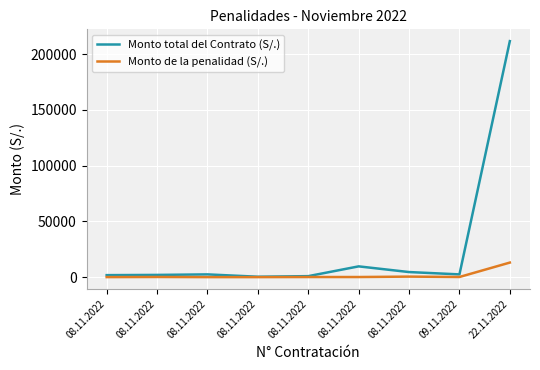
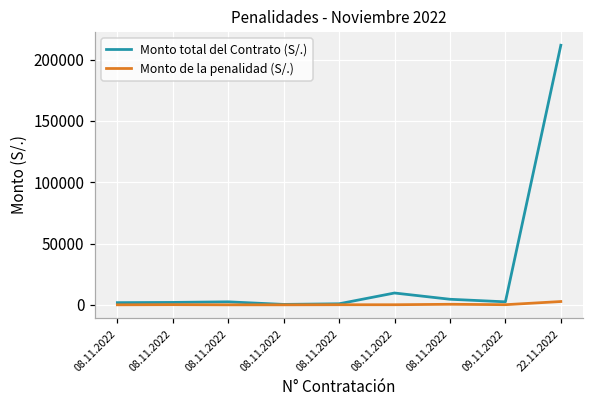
Monto de la penalidad (S/.), 22.11.2022: 13000 -> 3000
